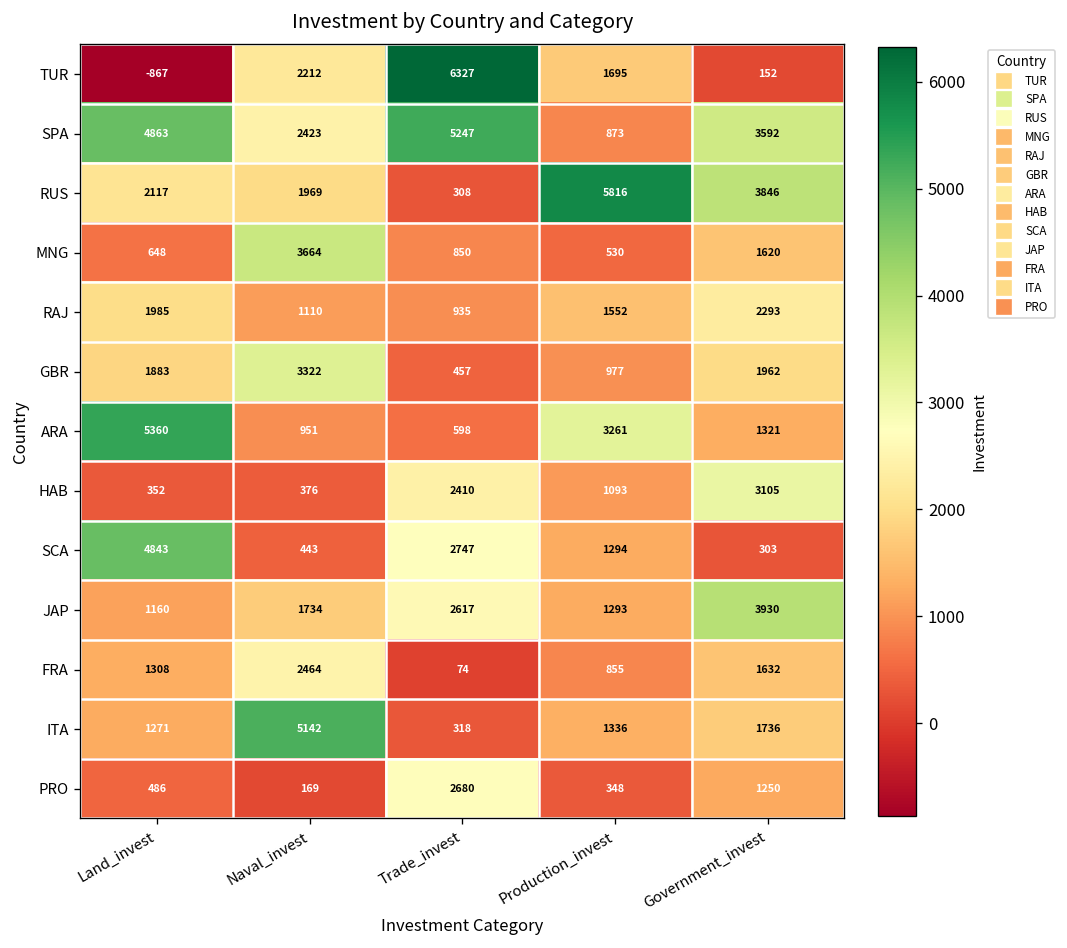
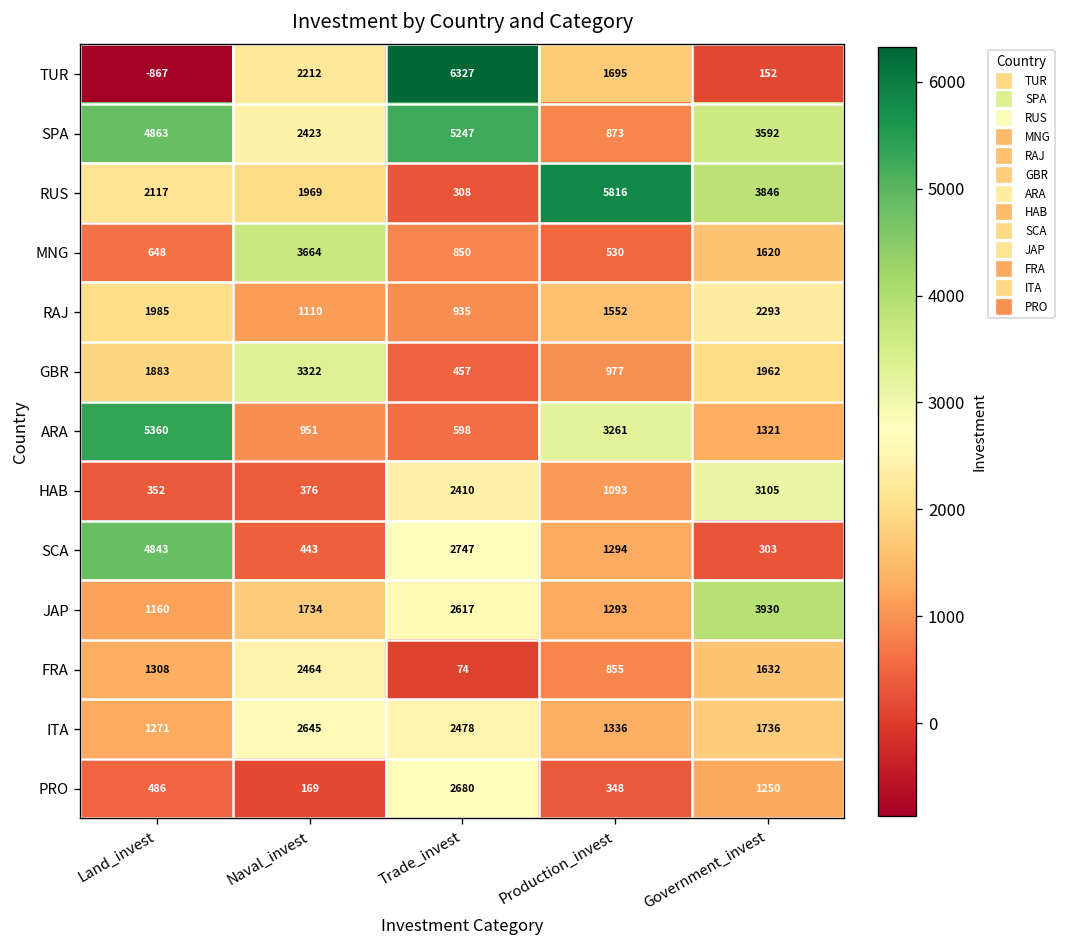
ITA, Naval_invest: 5142 -> 2645
ITA, Trade_invest: 318 -> 2478
